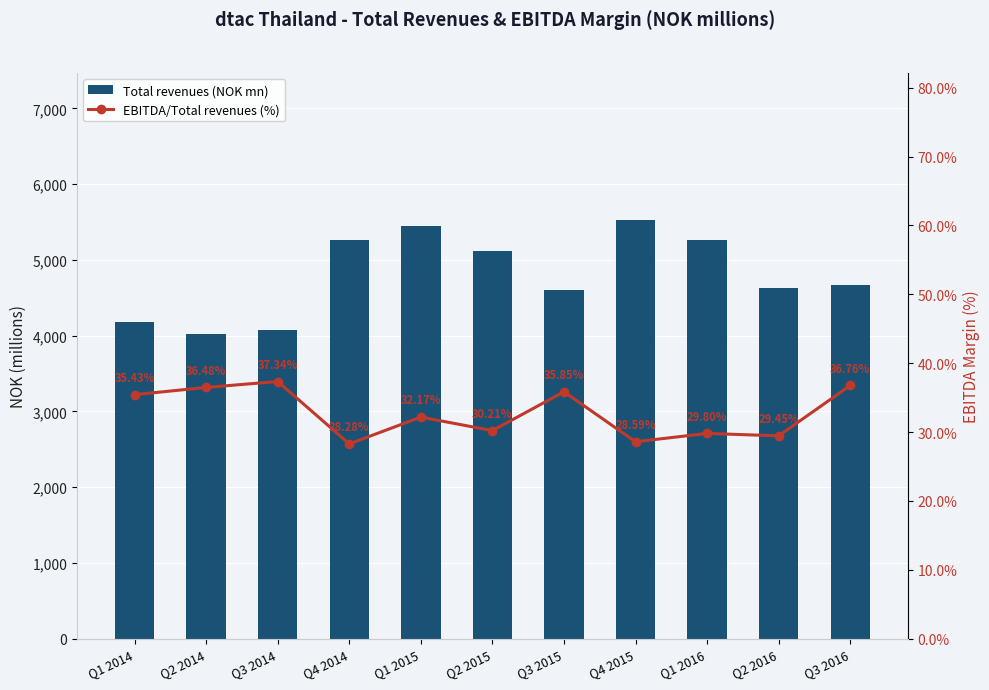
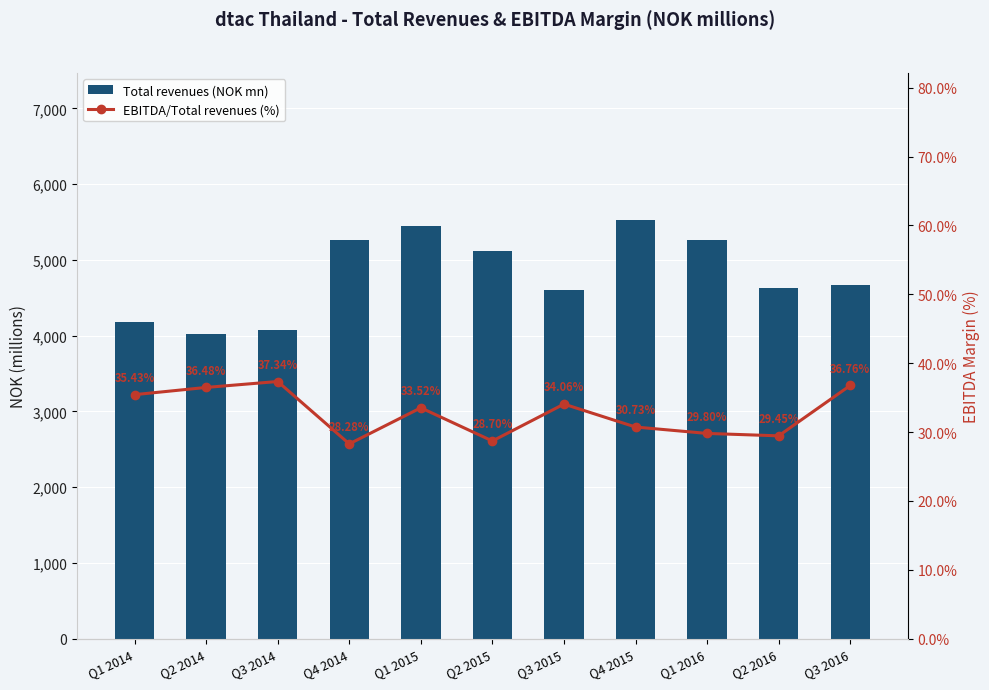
EBITDA/Total revenues (%), Q1 2015: 32.17% -> 33.52%
EBITDA/Total revenues (%), Q2 2015: 30.21% -> 28.70%
EBITDA/Total revenues (%), Q3 2015: 35.85% -> 34.06%
EBITDA/Total revenues (%), Q4 2015: 28.59% -> 30.73%
